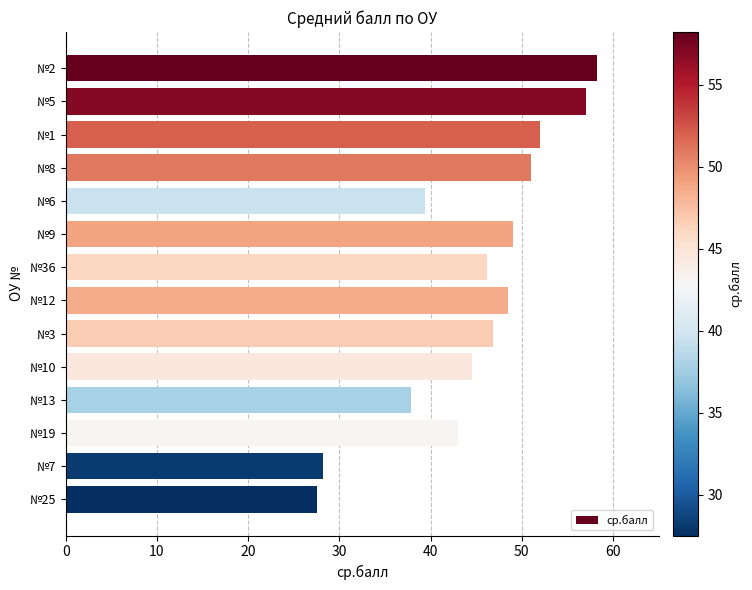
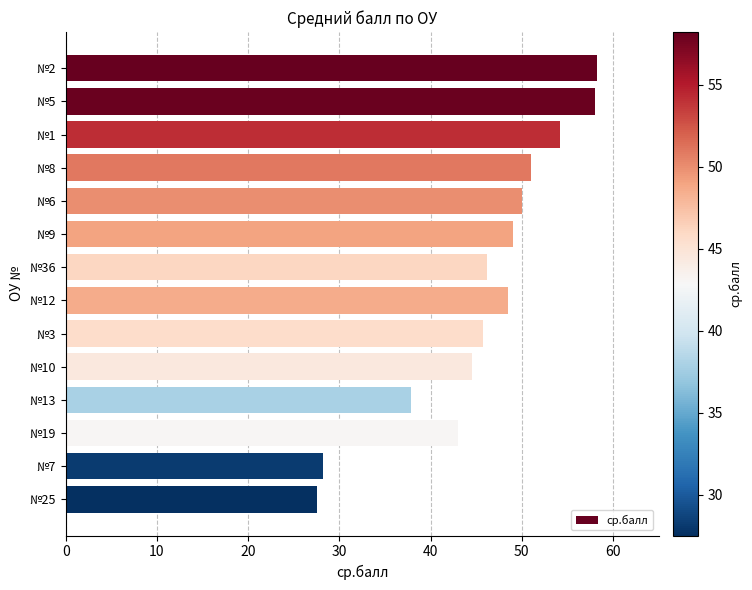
№5: 57 -> 58
№1: 52 -> 54
№6: 39 -> 50
№3: 47 -> 46
